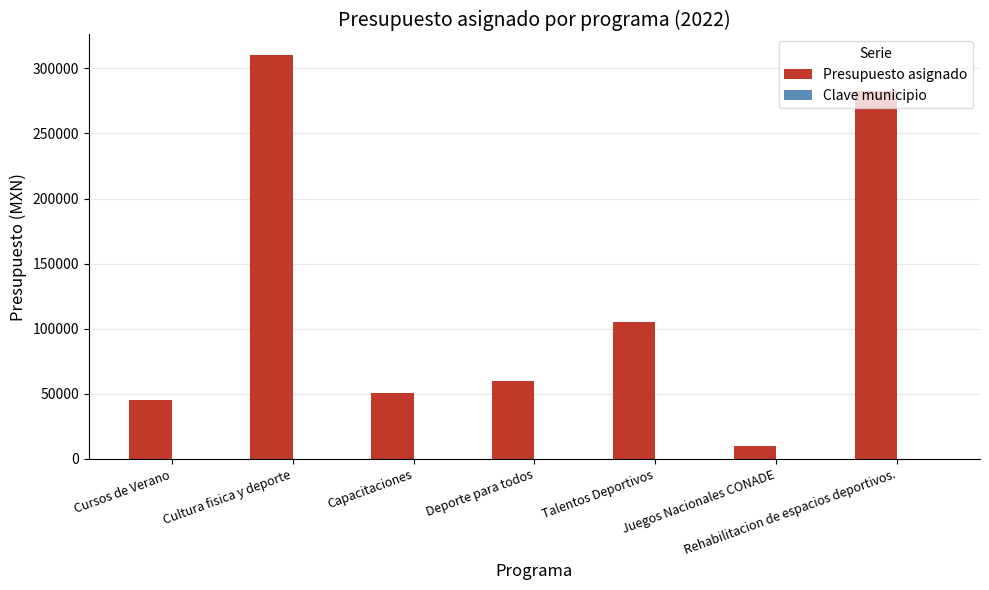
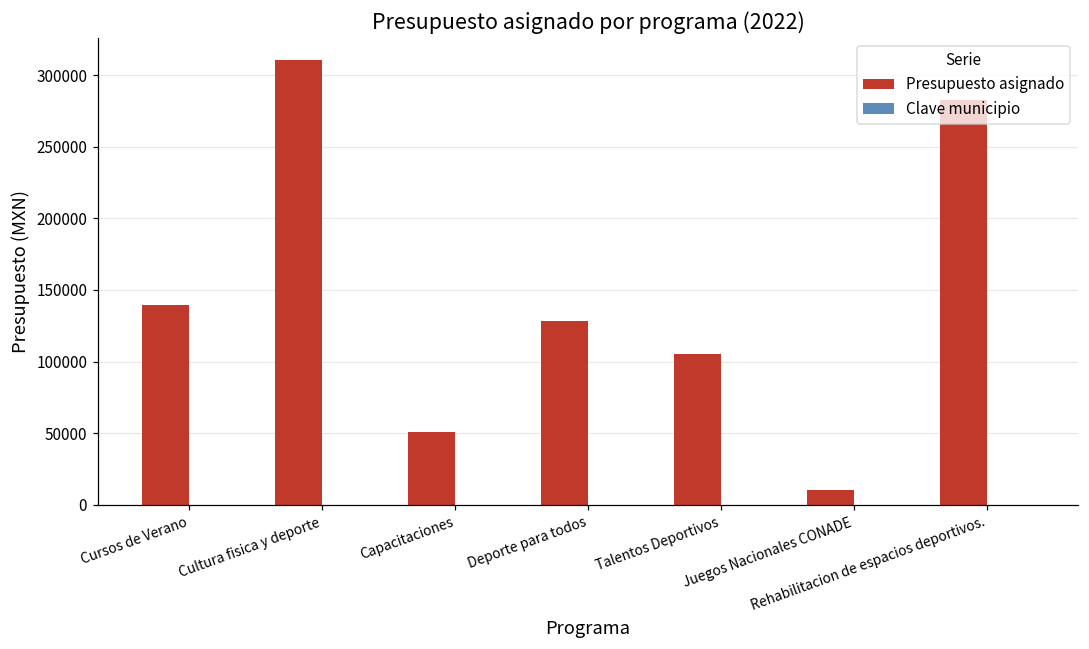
Presupuesto asignado, Cursos de Verano: 45000 -> 140000
Presupuesto asignado, Deporte para todos: 60000 -> 128000
